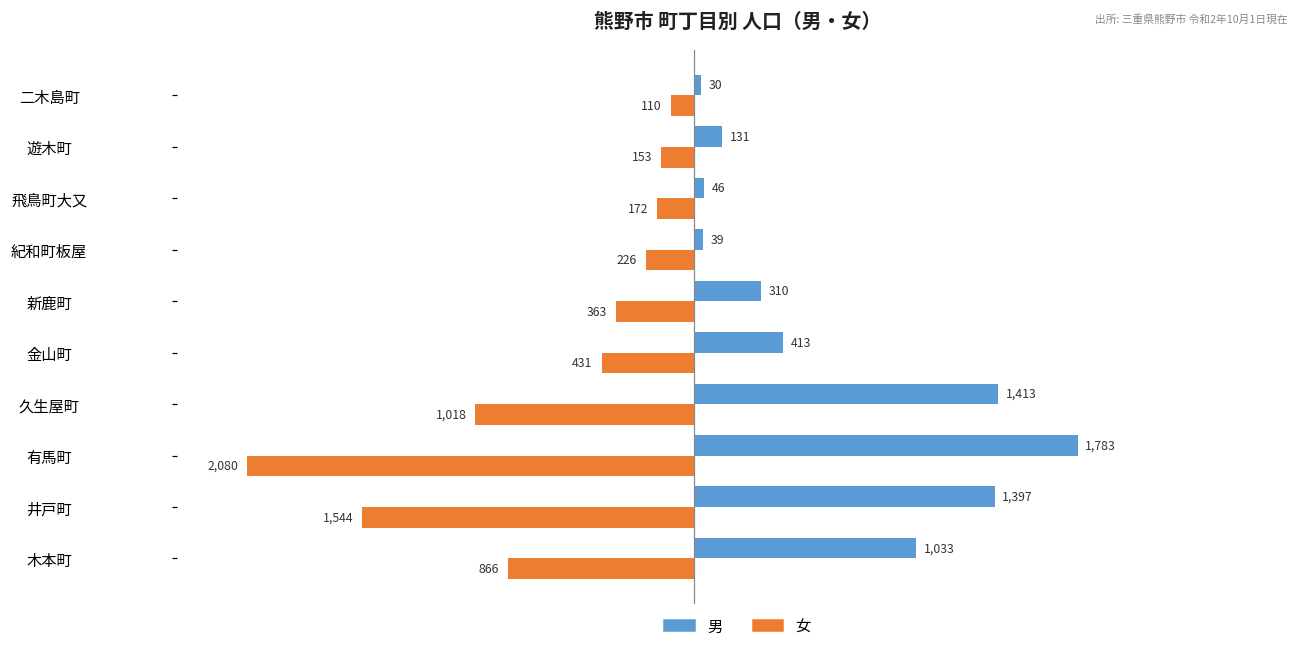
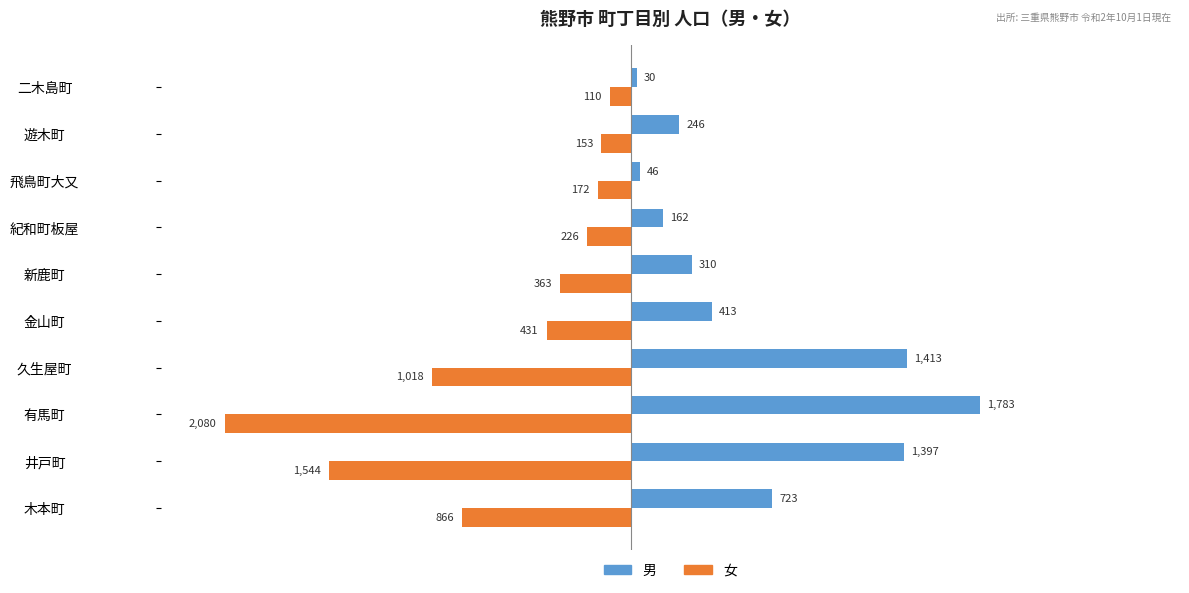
男, 遊木町: 131 -> 246
男, 紀和町板屋: 39 -> 162
男, 木本町: 1,033 -> 723
